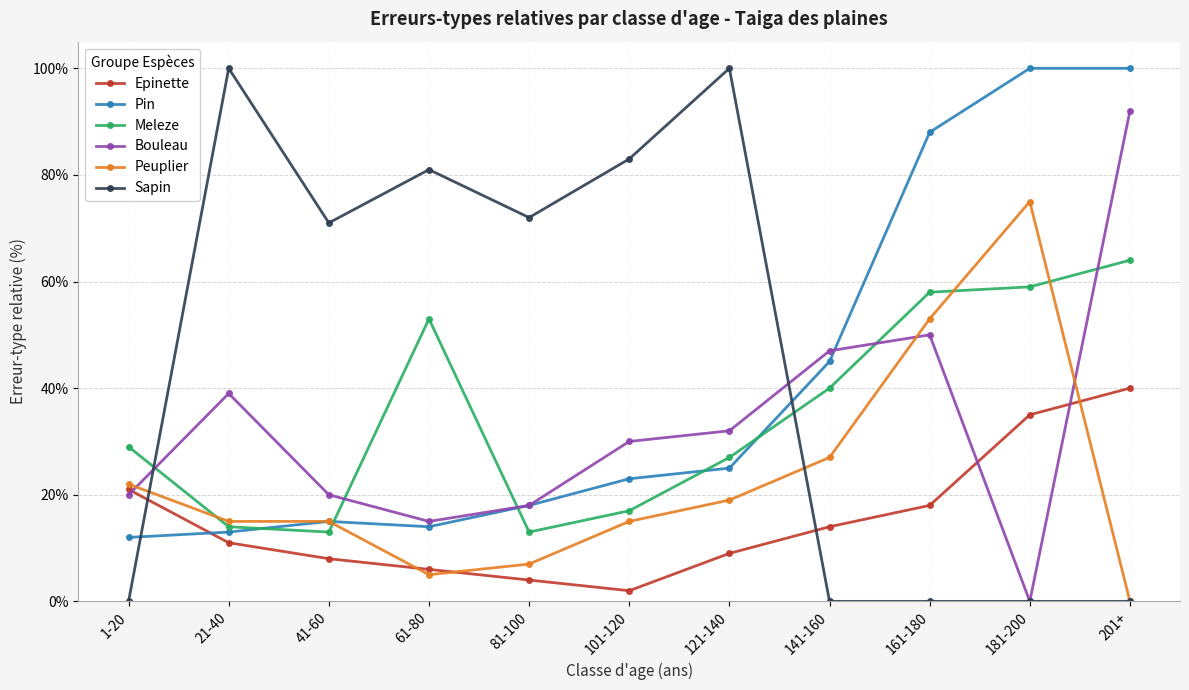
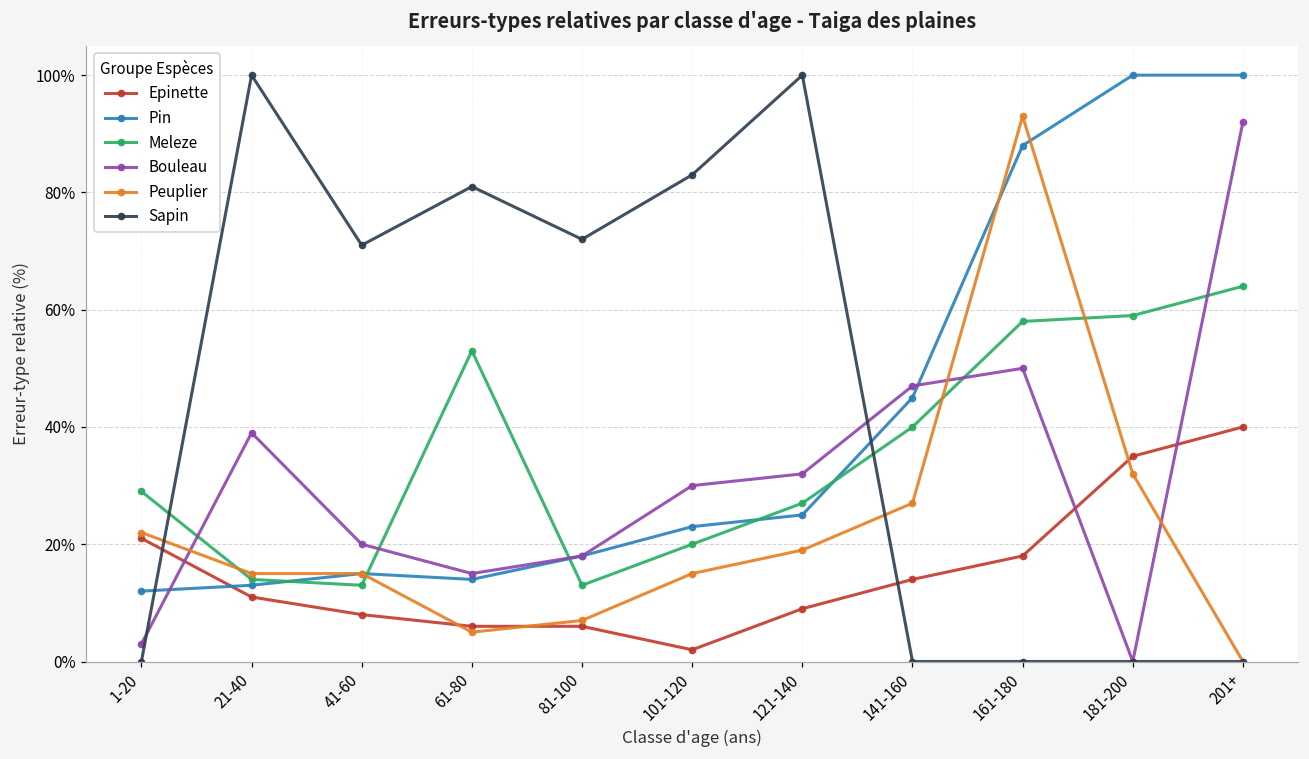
Bouleau, 1-20: 20% -> 3%
Epinette, 81-100: 4% -> 6%
Meleze, 101-120: 17% -> 20%
Peuplier, 161-180: 53% -> 93%
Peuplier, 181-200: 75% -> 32%
